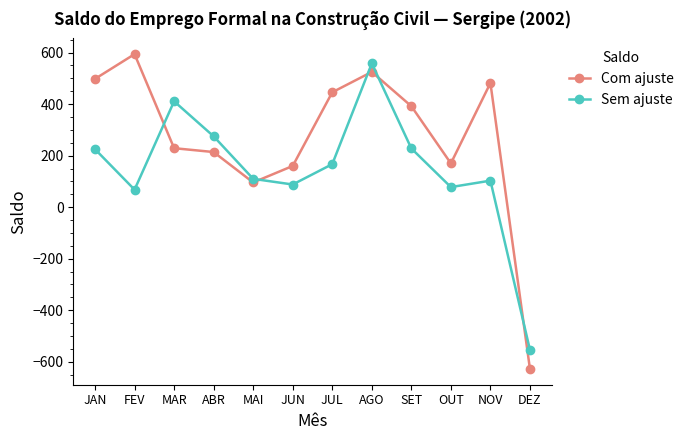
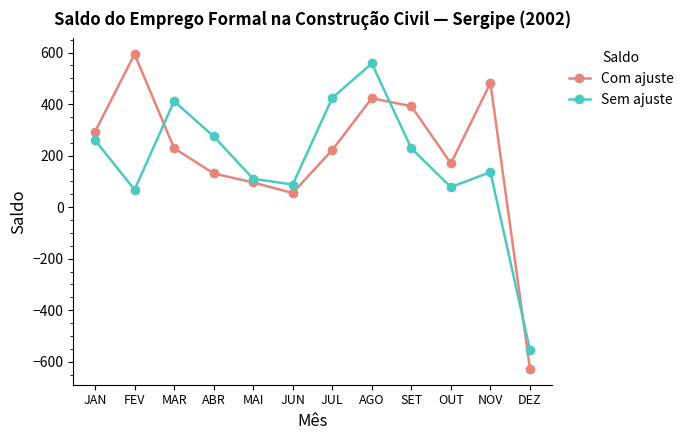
Com ajuste, JAN: 500 -> 290
Sem ajuste, JAN: 230 -> 260
Com ajuste, ABR: 210 -> 130
Com ajuste, JUN: 160 -> 60
Com ajuste, JUL: 450 -> 220
Sem ajuste, JUL: 170 -> 420
Com ajuste, AGO: 530 -> 420
Sem ajuste, NOV: 100 -> 140
